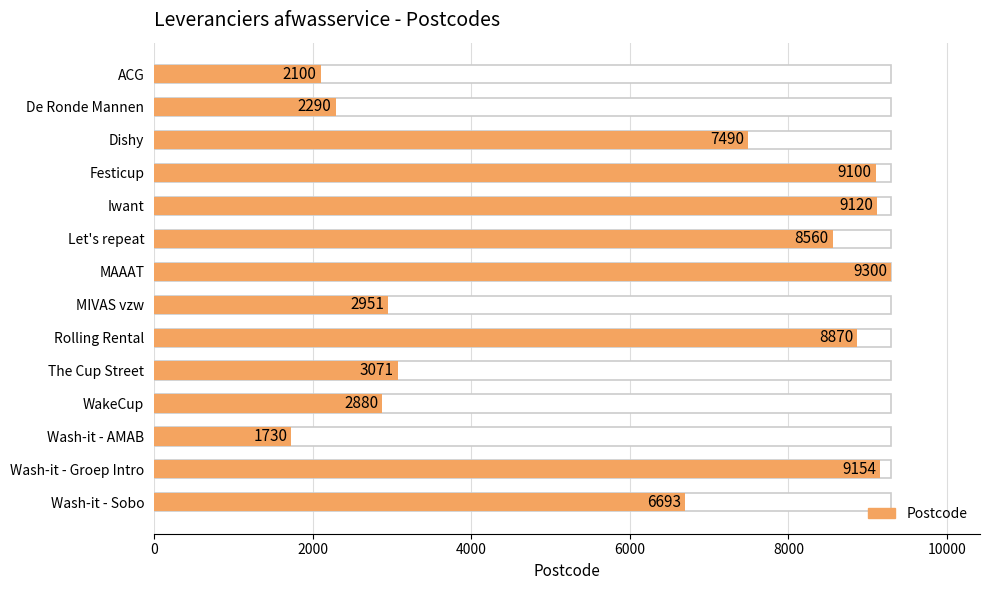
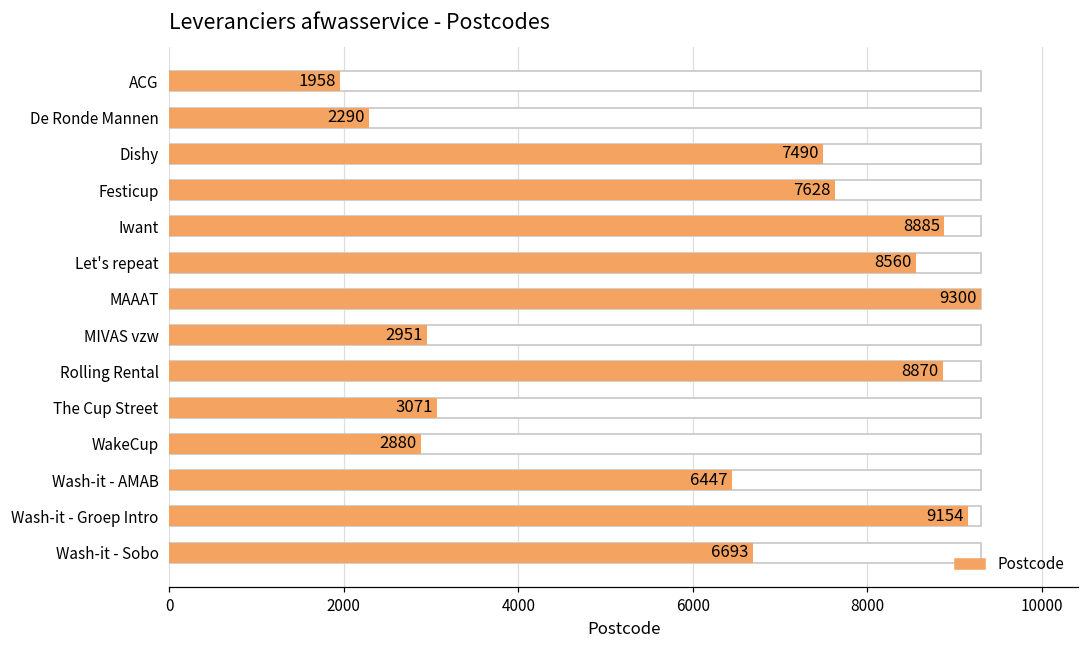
Postcode, ACG: 2100 -> 1958
Postcode, Festicup: 9100 -> 7628
Postcode, Iwant: 9120 -> 8885
Postcode, Wash-it - AMAB: 1730 -> 6447
